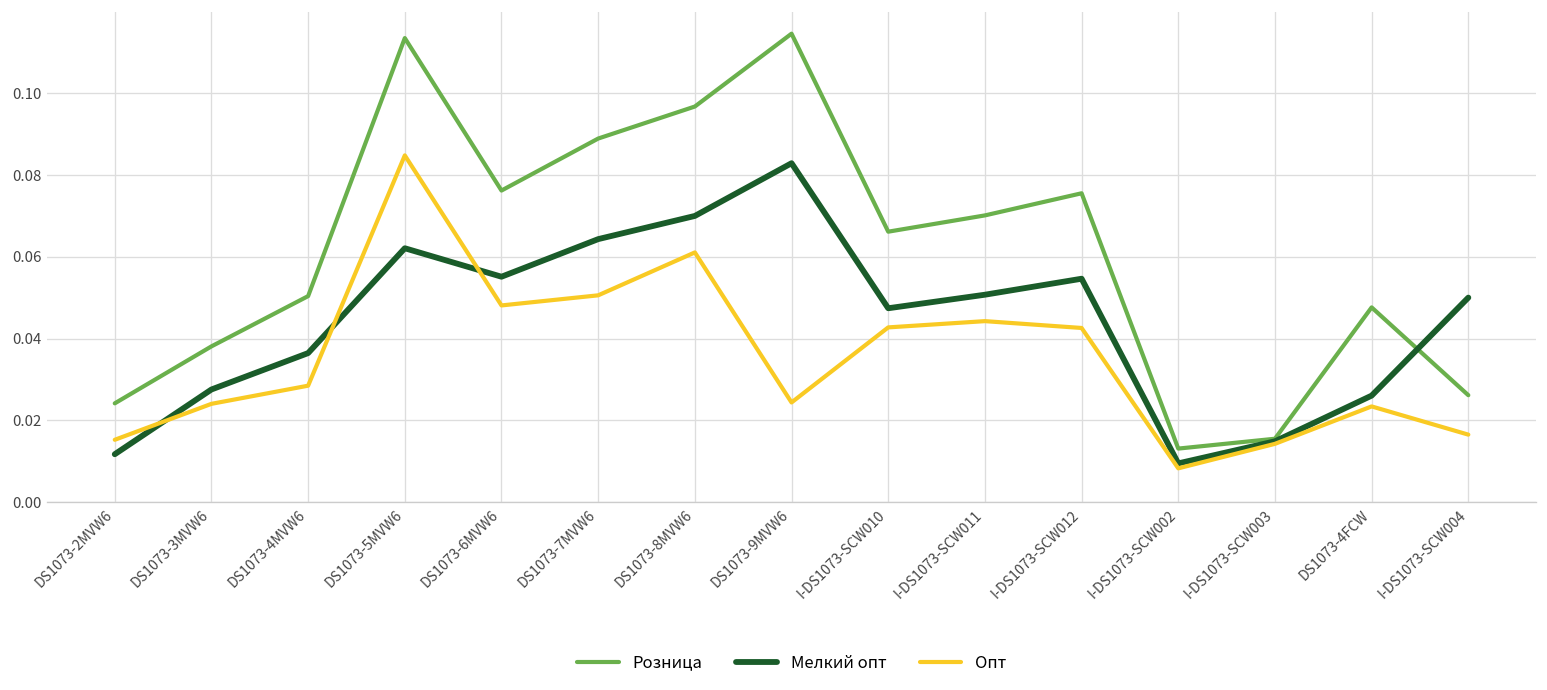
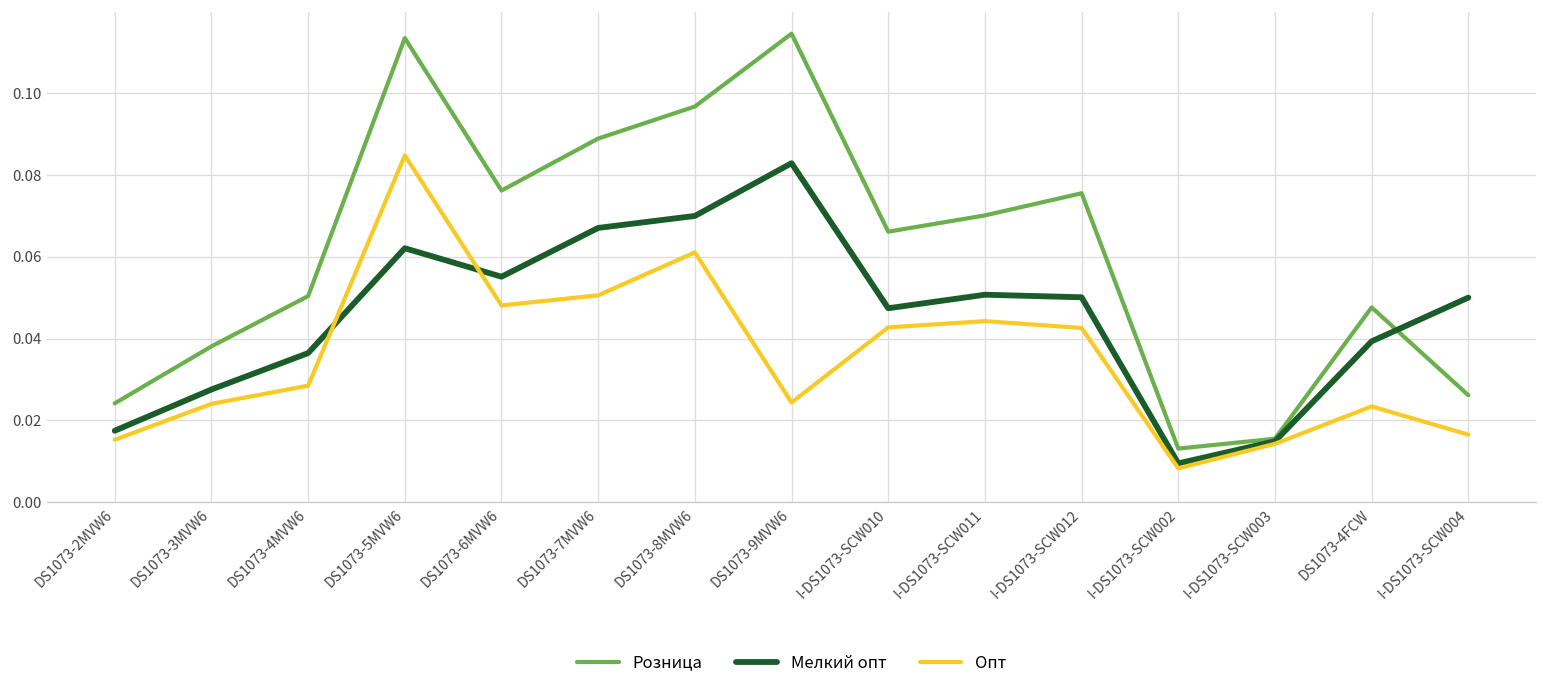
Мелкий опт, DS1073-2MVW6: 0.012 -> 0.017
Мелкий опт, DS1073-7MVW6: 0.064 -> 0.067
Мелкий опт, I-DS1073-SCW012: 0.055 -> 0.050
Мелкий опт, DS1073-4FCW: 0.026 -> 0.039
